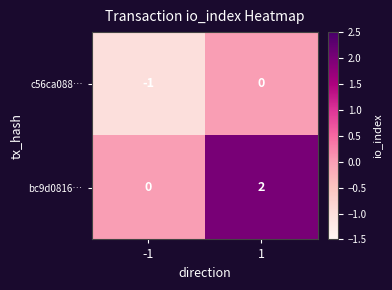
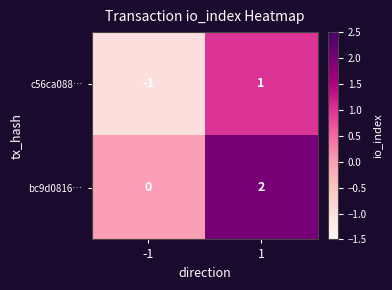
c56ca088…, 1: 0 -> 1
